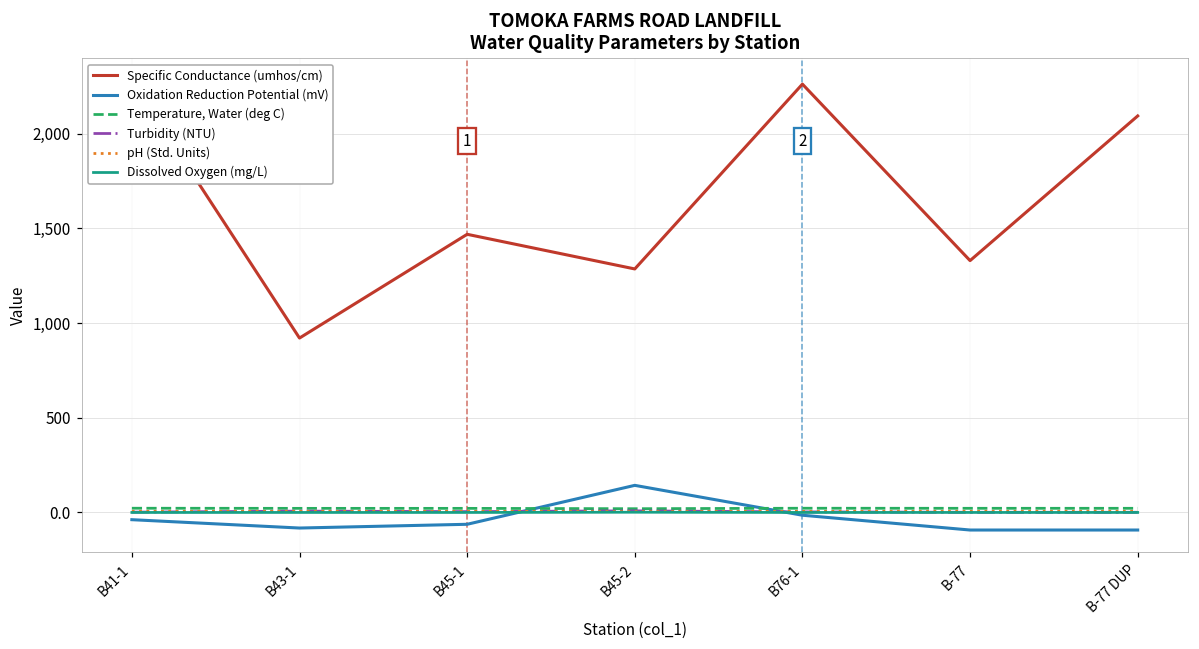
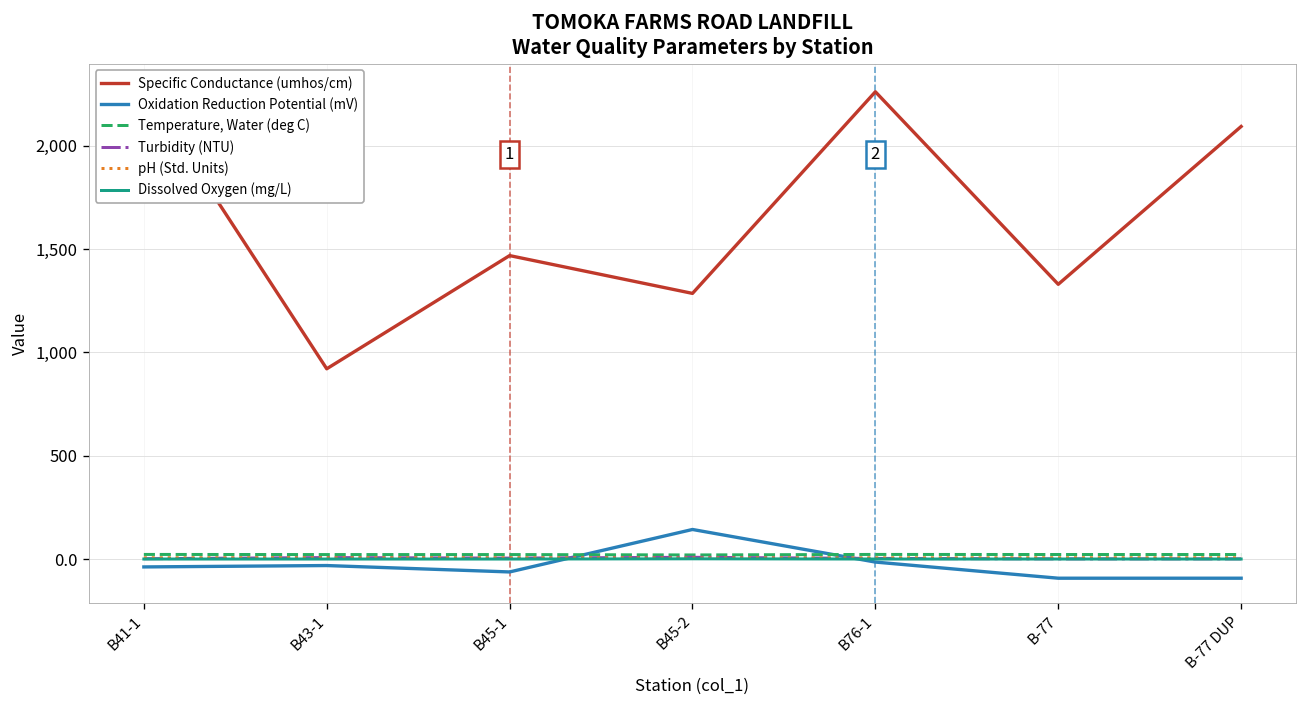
Oxidation Reduction Potential (mV), B43-1: -80 -> -30
